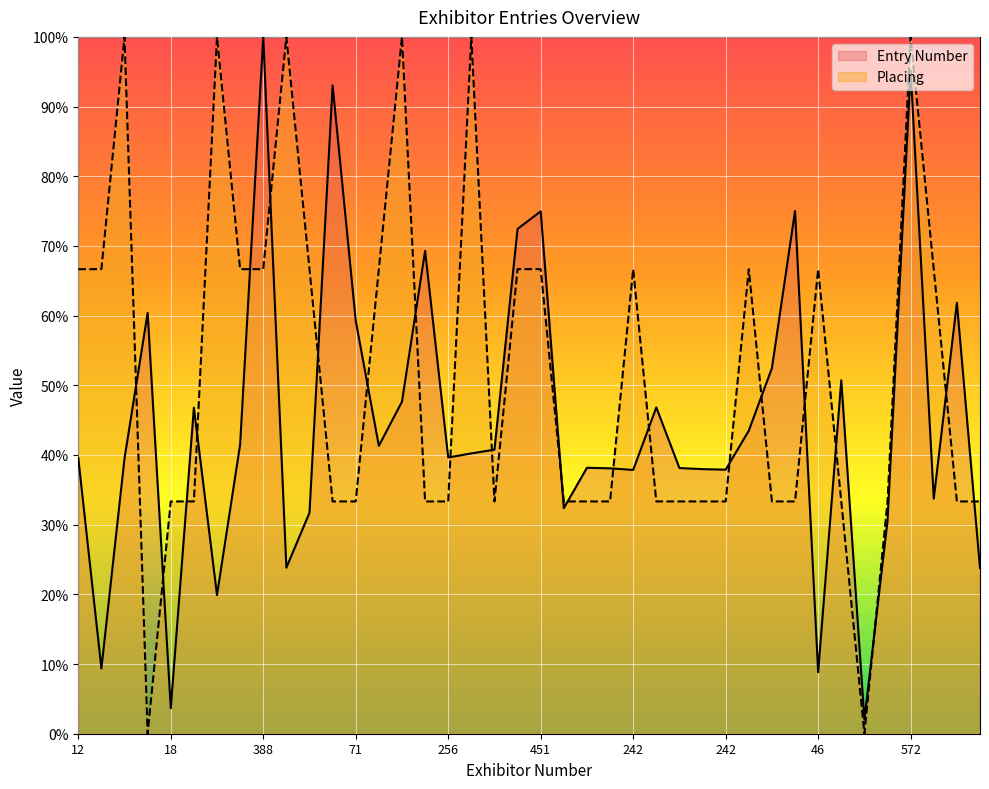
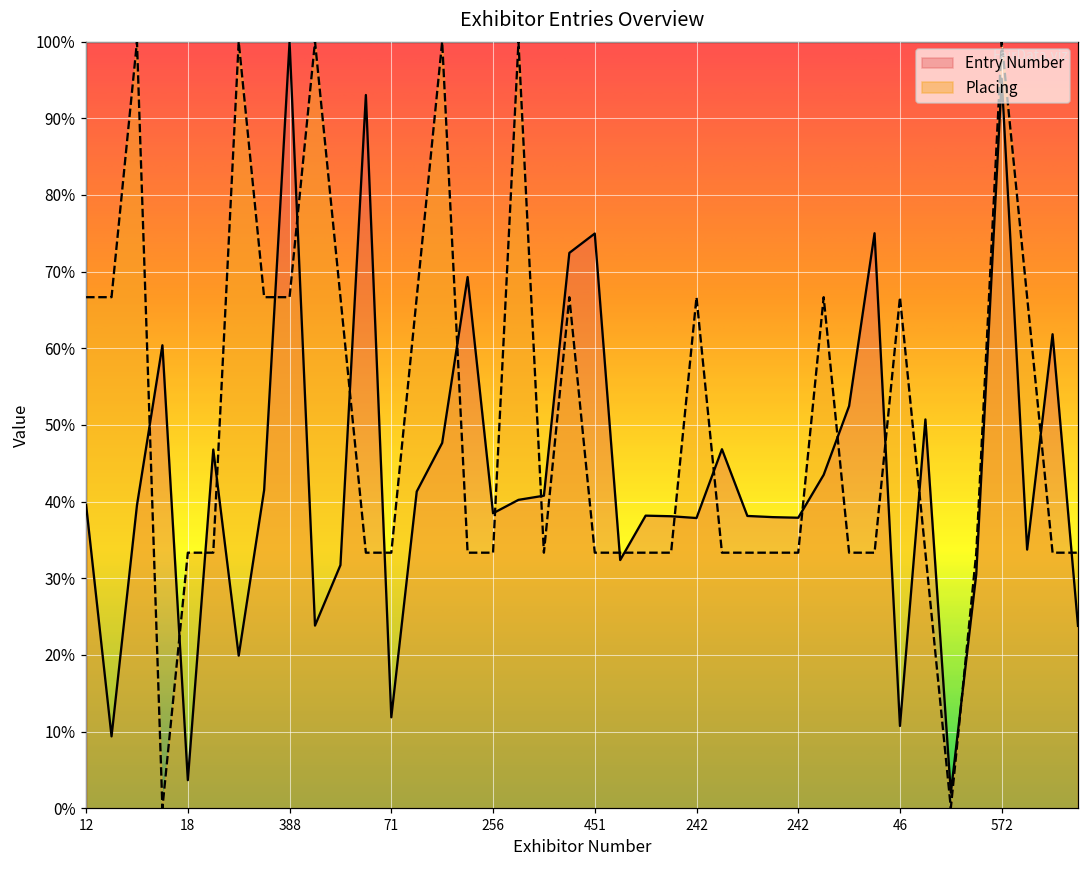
Entry Number, 71: 59% -> 12%
Entry Number, 256: 40% -> 38%
Placing, 451: 67% -> 33%
Entry Number, 46: 9% -> 11%
